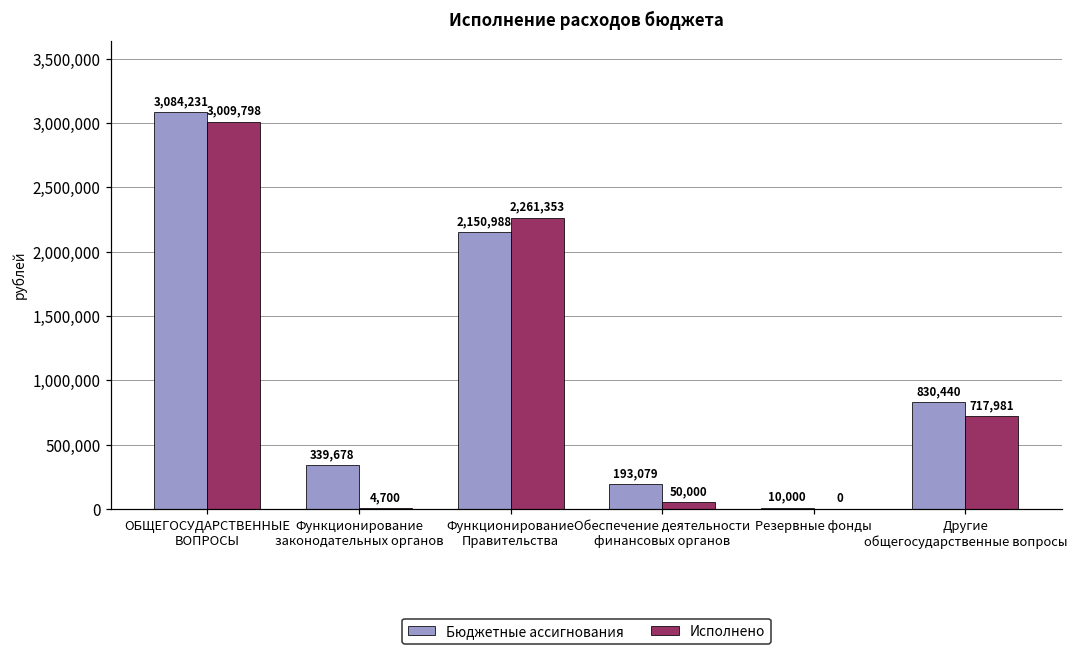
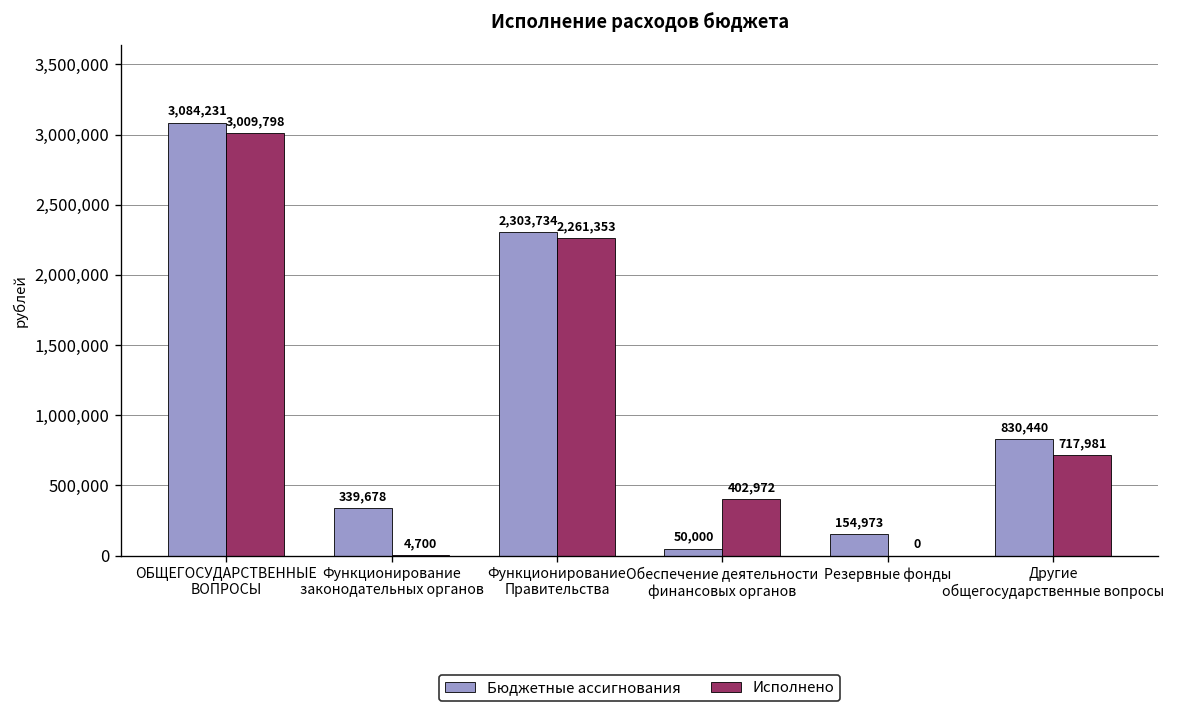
Бюджетные ассигнования, Функционирование Правительства: 2,150,988 -> 2,303,734
Бюджетные ассигнования, Обеспечение деятельности финансовых органов: 193,079 -> 50,000
Исполнено, Обеспечение деятельности финансовых органов: 50,000 -> 402,972
Бюджетные ассигнования, Резервные фонды: 10,000 -> 154,973
